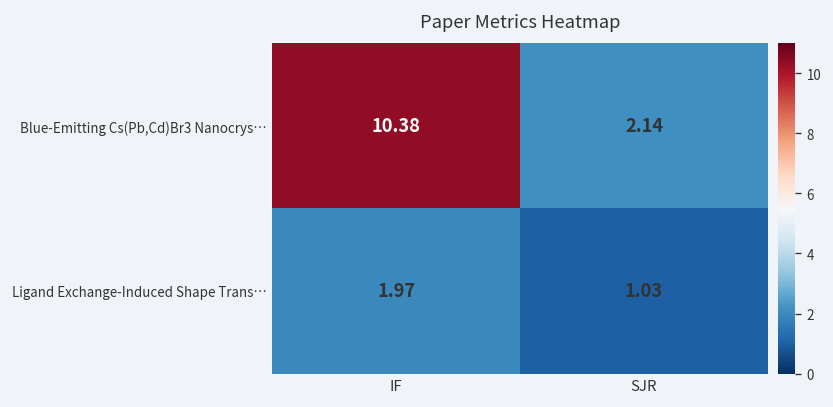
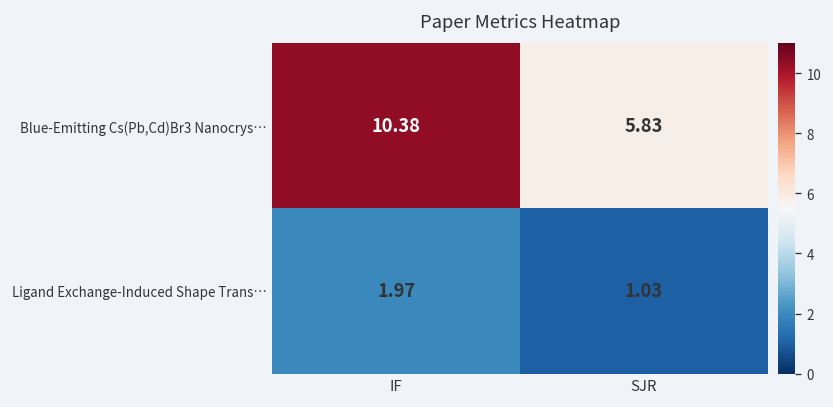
Blue-Emitting Cs(Pb,Cd)Br3 Nanocrys…, SJR: 2.14 -> 5.83
